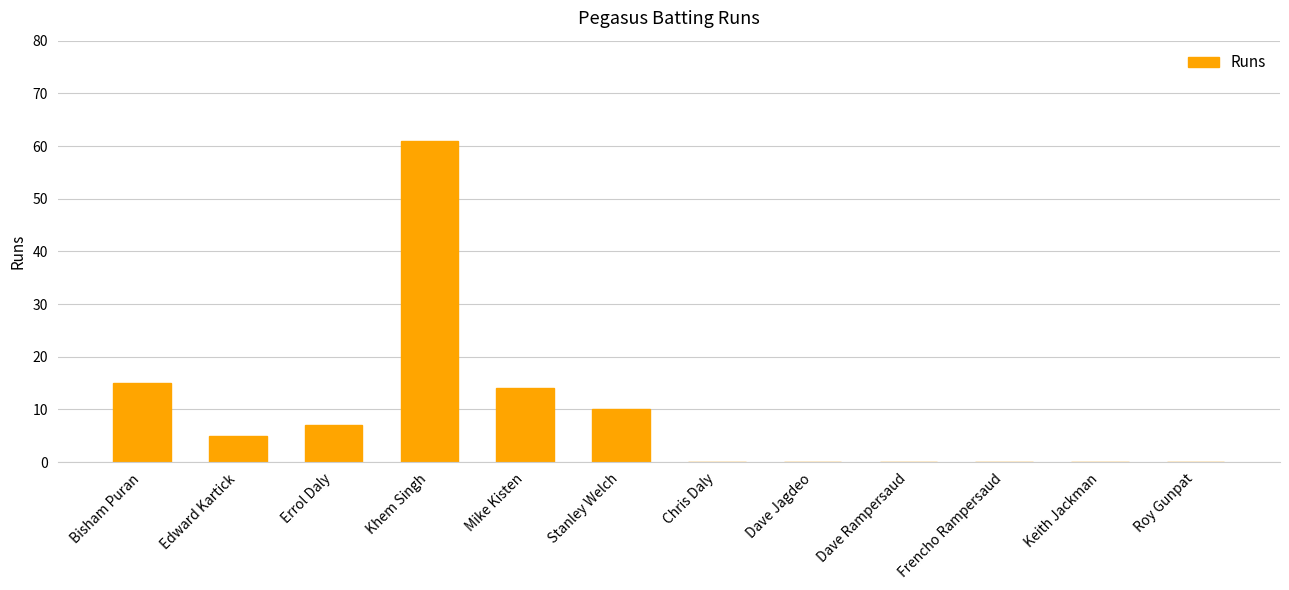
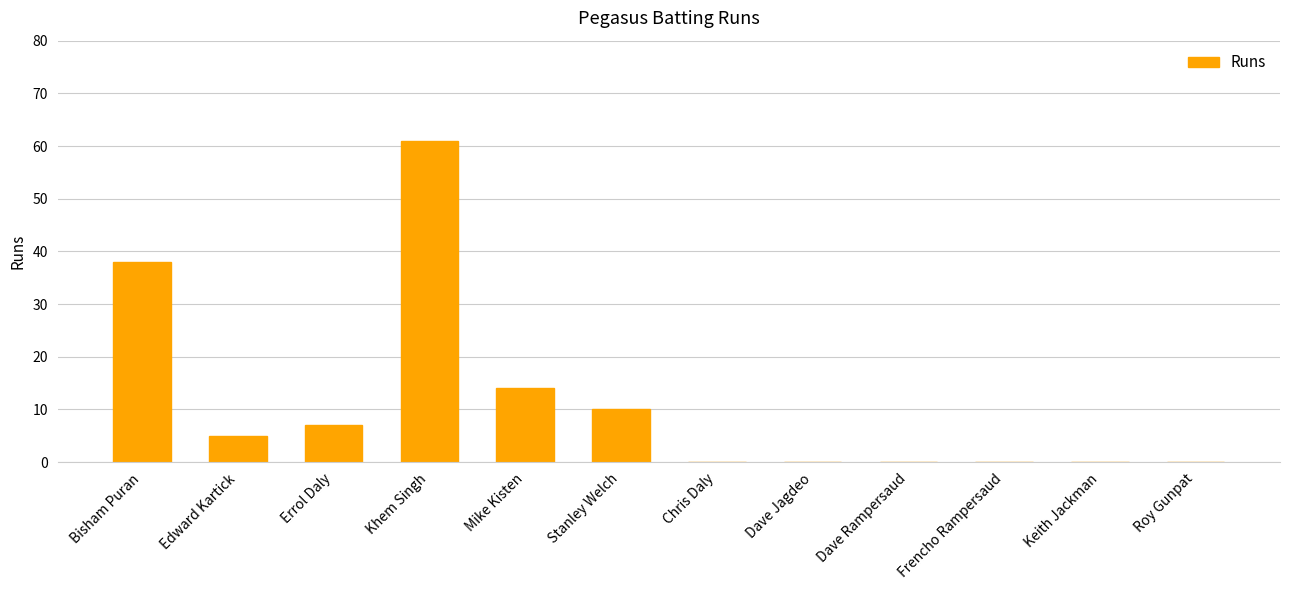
Bisham Puran: 15 -> 38
